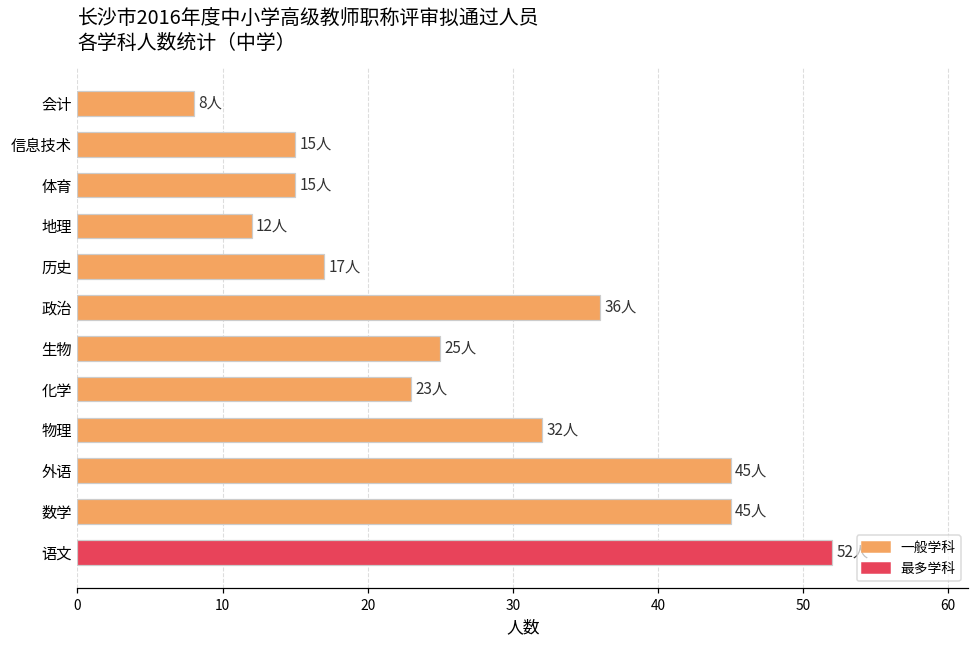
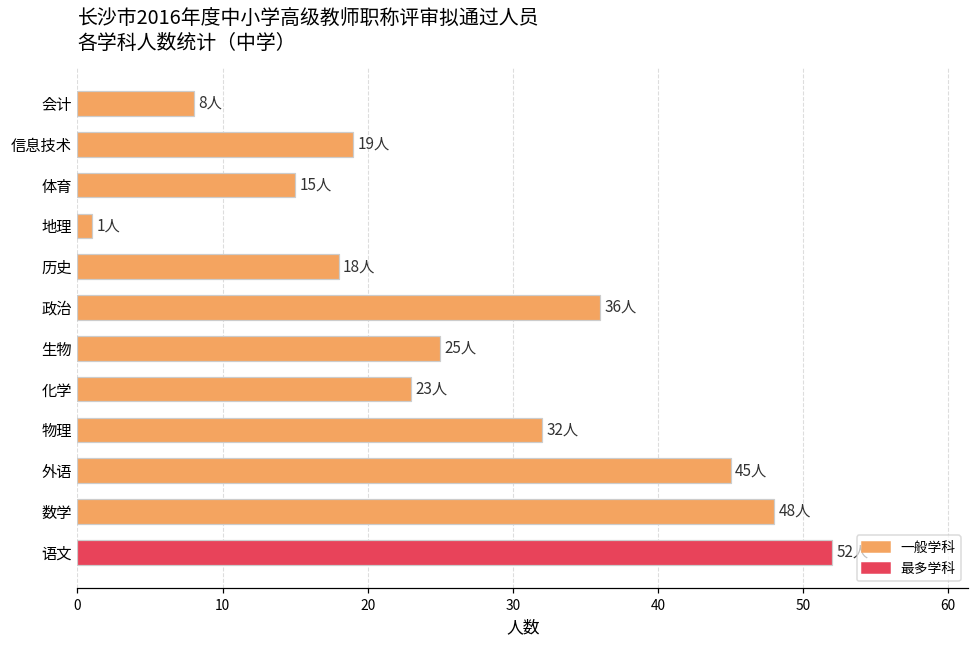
信息技术: 15人 -> 19人
地理: 12人 -> 1人
历史: 17人 -> 18人
数学: 45人 -> 48人
